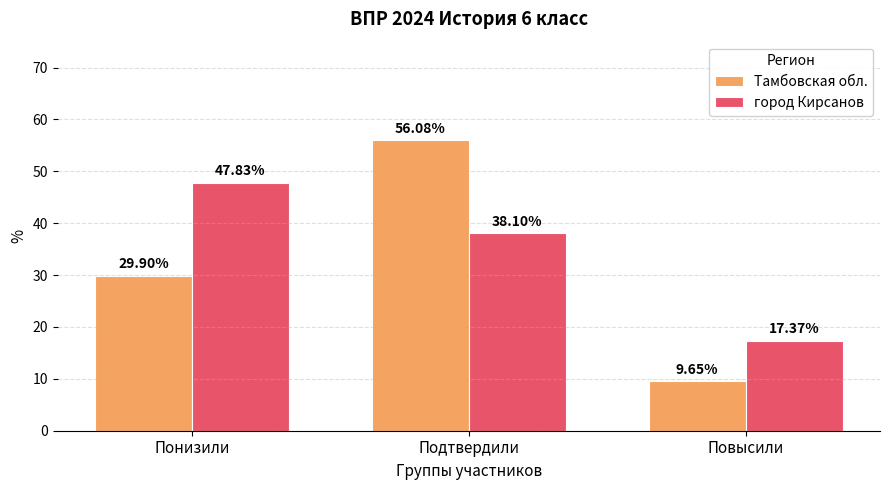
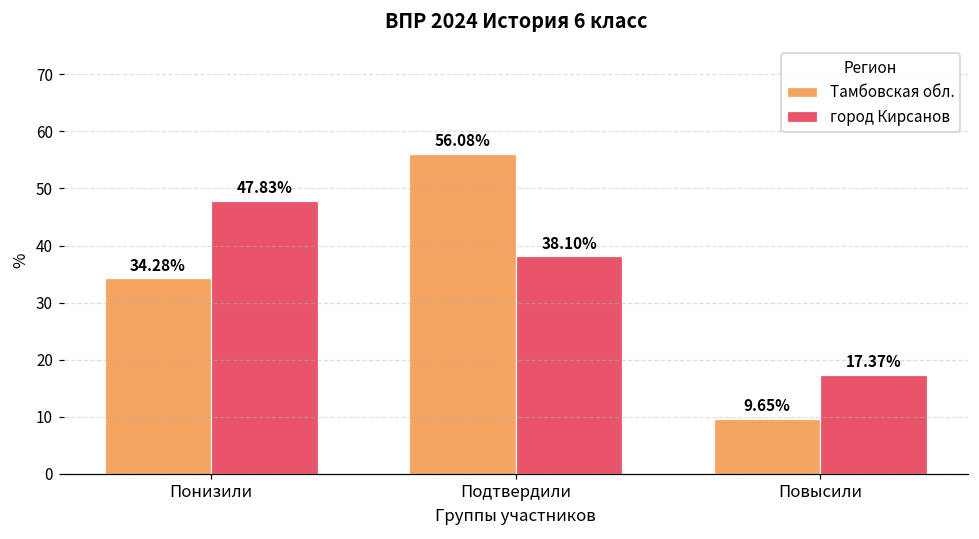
Тамбовская обл., Понизили: 29.90% -> 34.28%
